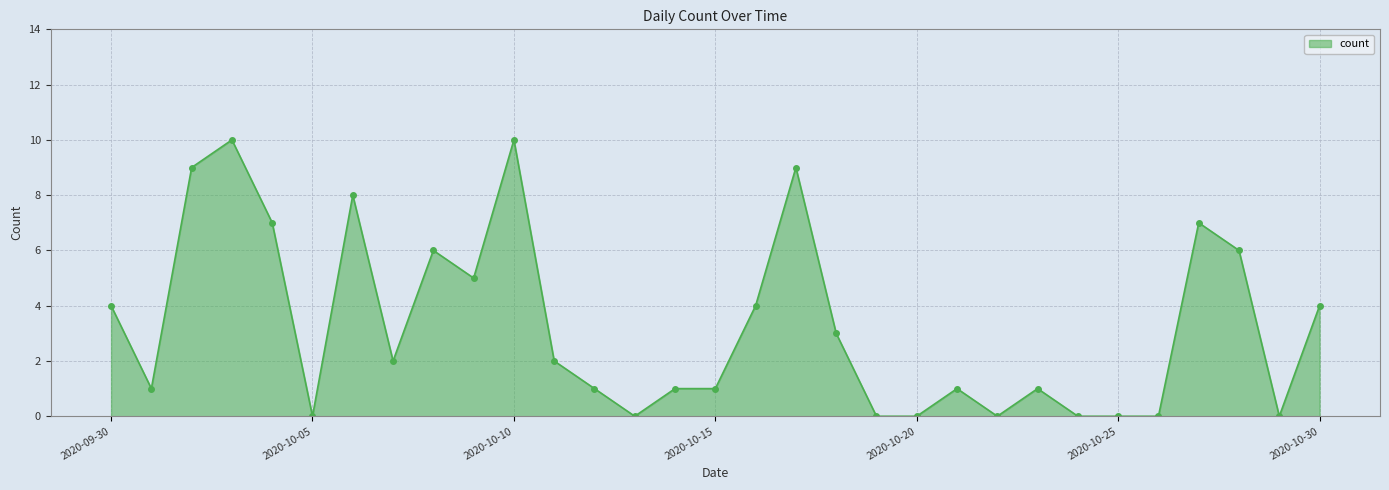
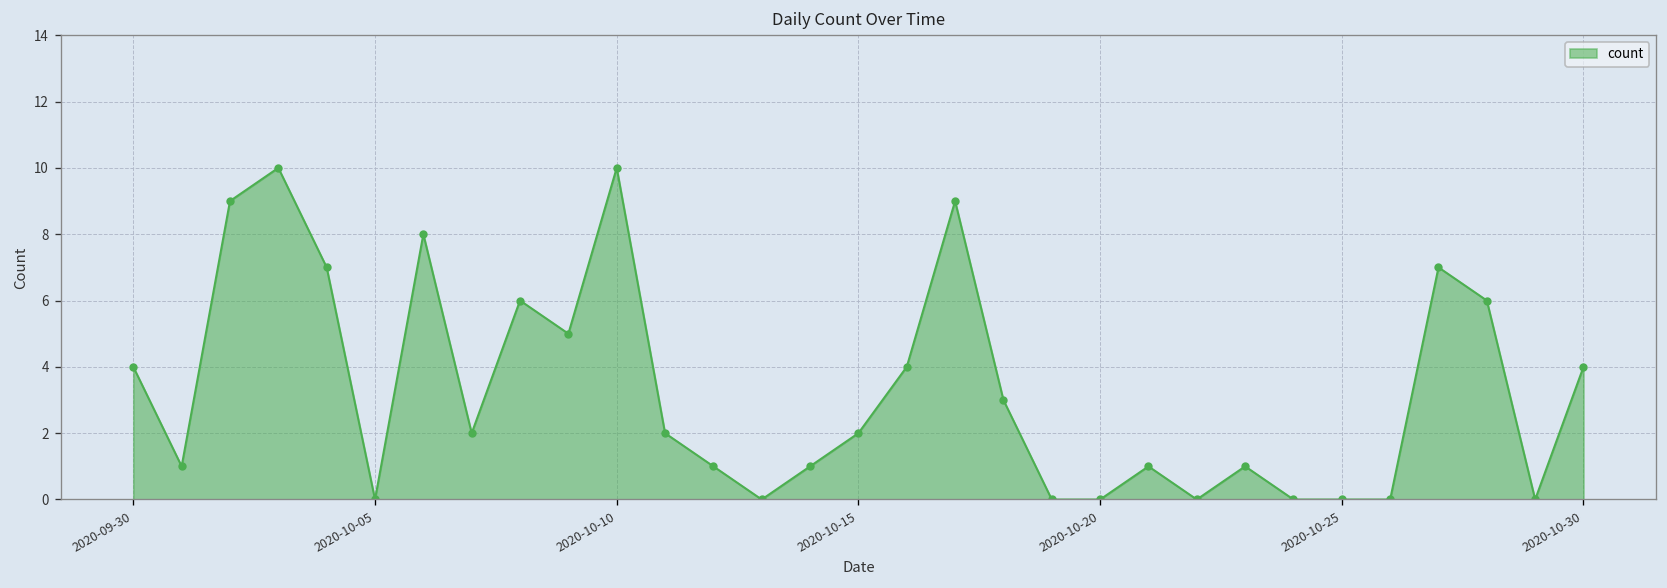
2020-10-15: 1 -> 2
